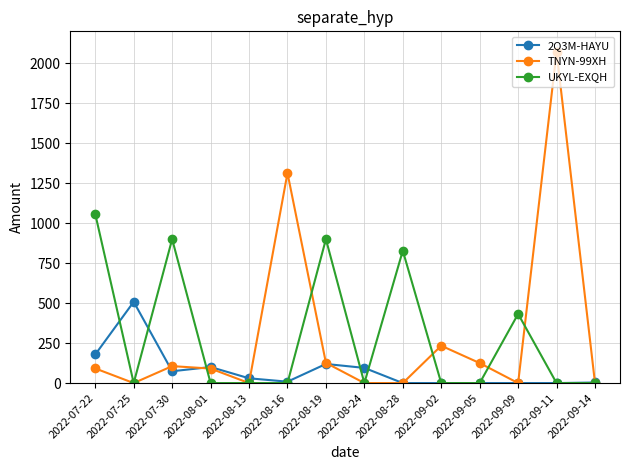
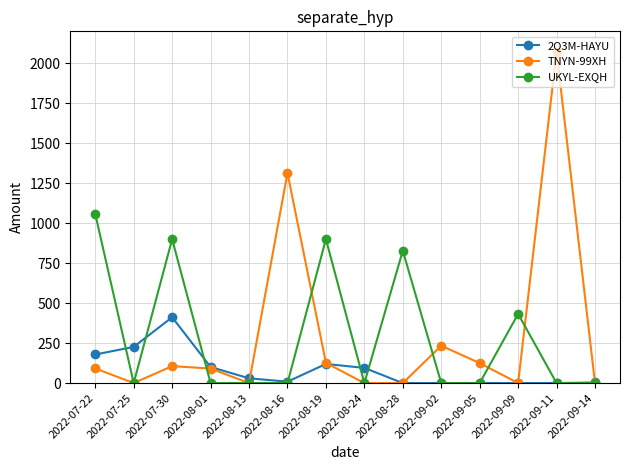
2Q3M-HAYU, 2022-07-25: 510 -> 230
2Q3M-HAYU, 2022-07-30: 70 -> 410
